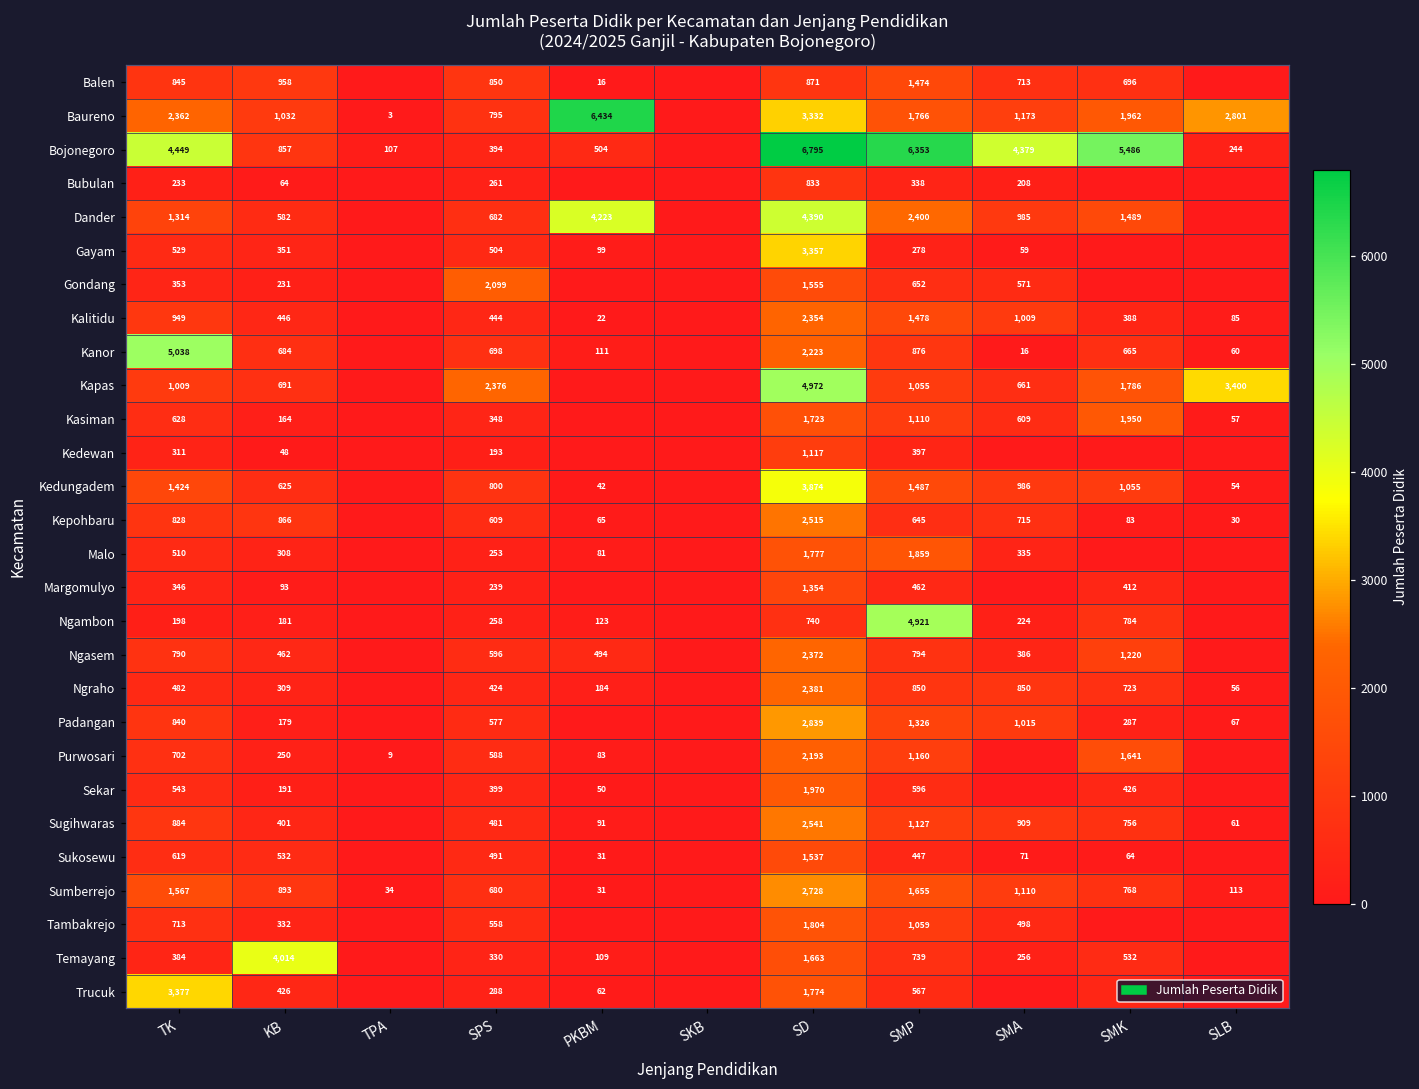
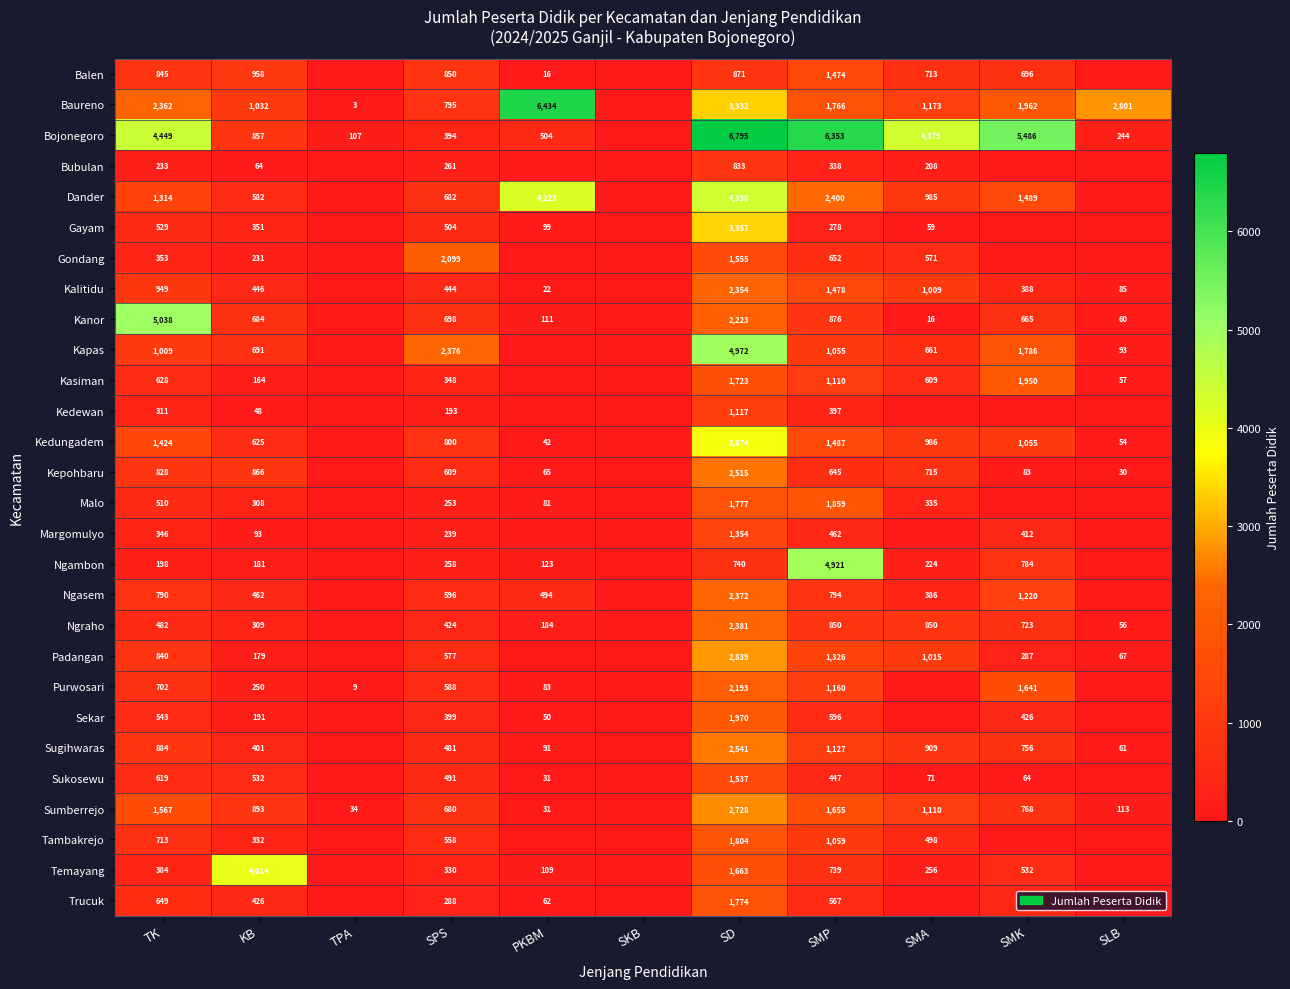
Kapas, SLB: 3,400 -> 93
Trucuk, TK: 3,377 -> 649
